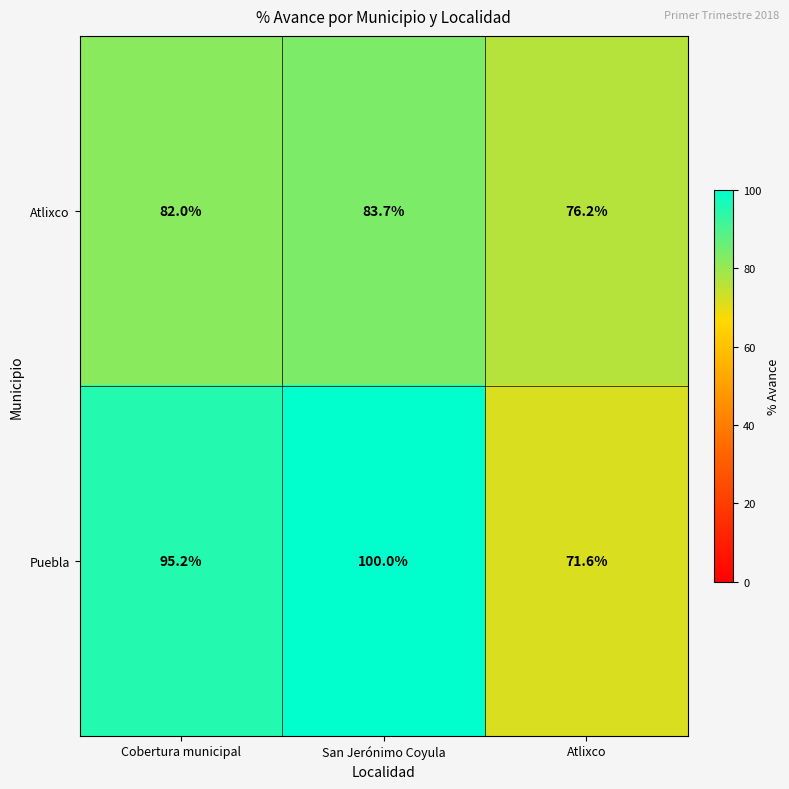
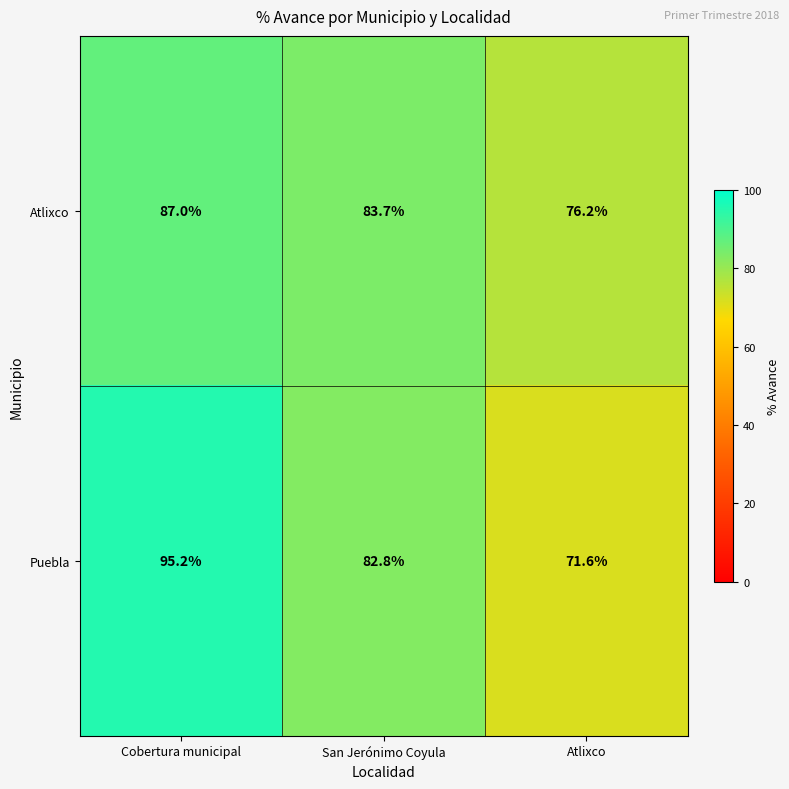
Atlixco, Cobertura municipal: 82.0% -> 87.0%
Puebla, San Jerónimo Coyula: 100.0% -> 82.8%
